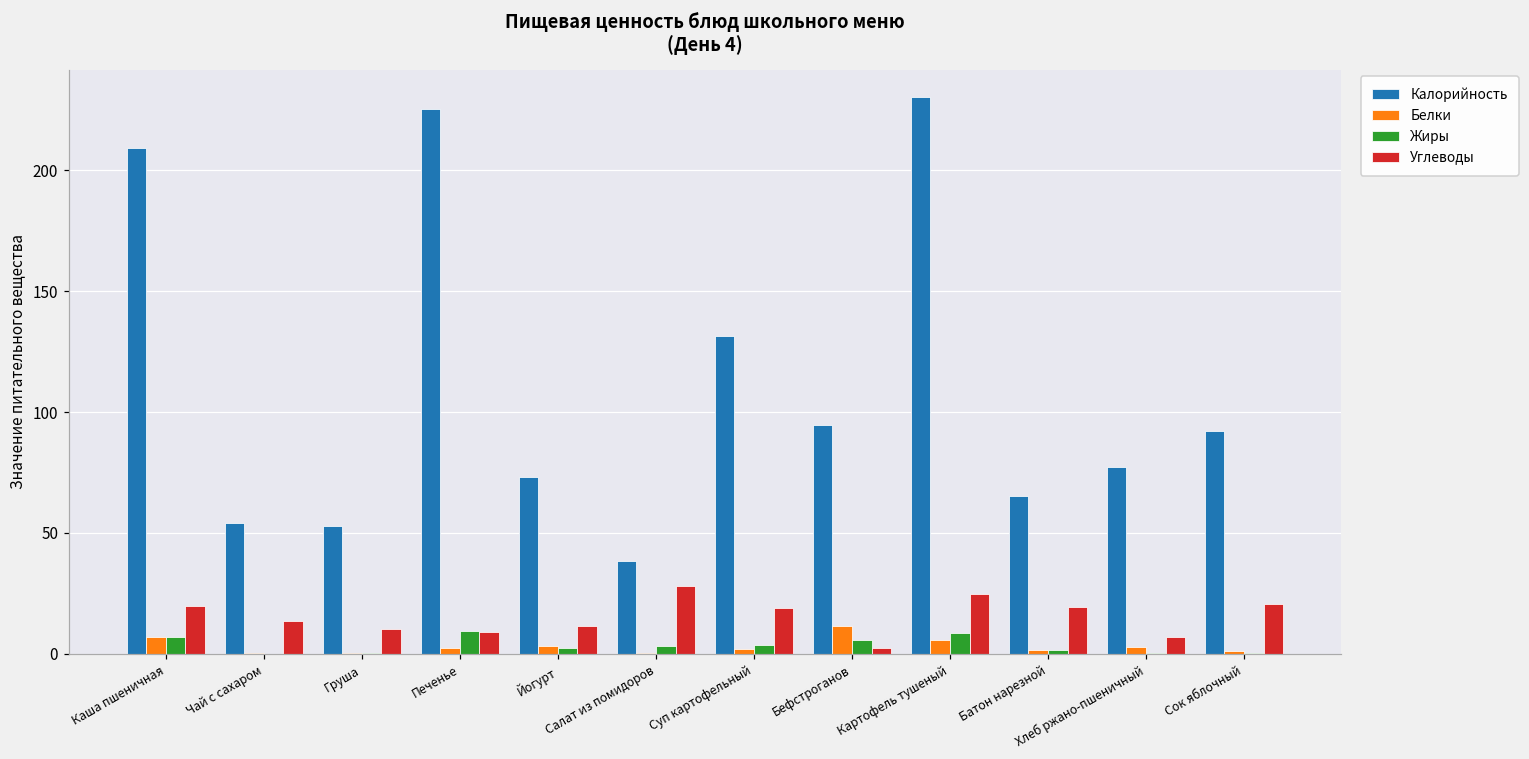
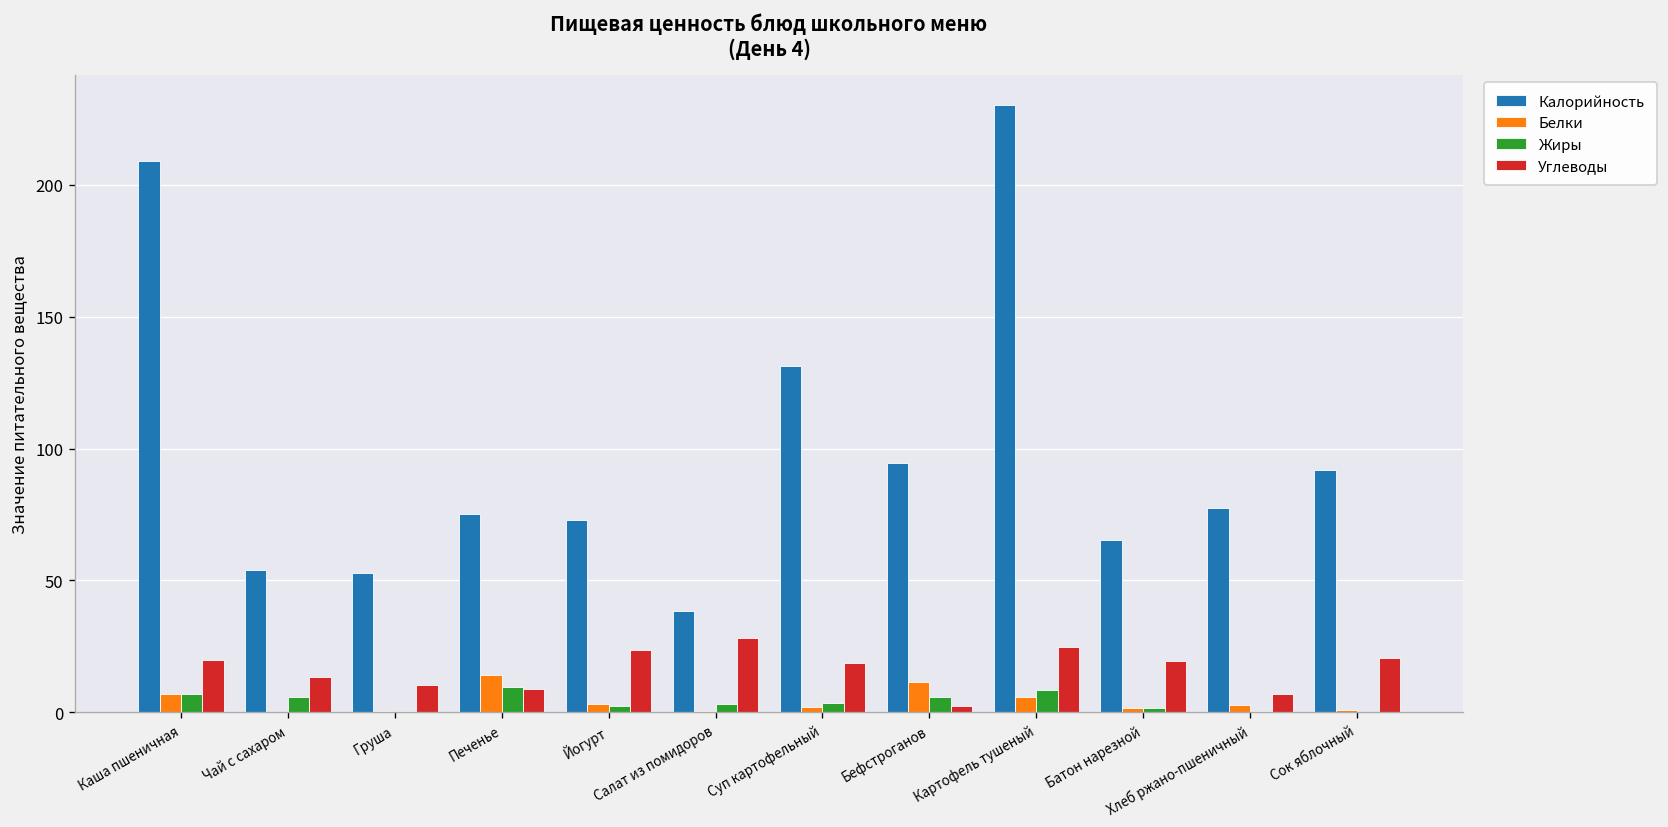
Жиры, Чай с сахаром: 0 -> 6
Калорийность, Печенье: 226 -> 75
Белки, Печенье: 2 -> 14
Углеводы, Йогурт: 12 -> 24
